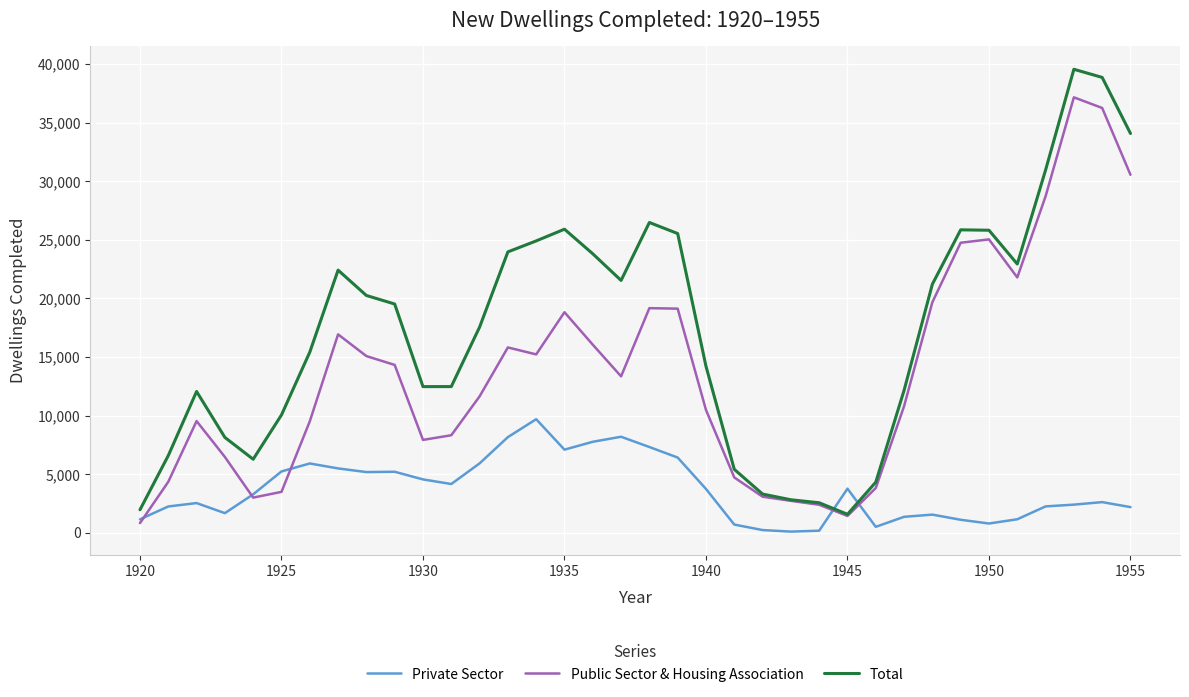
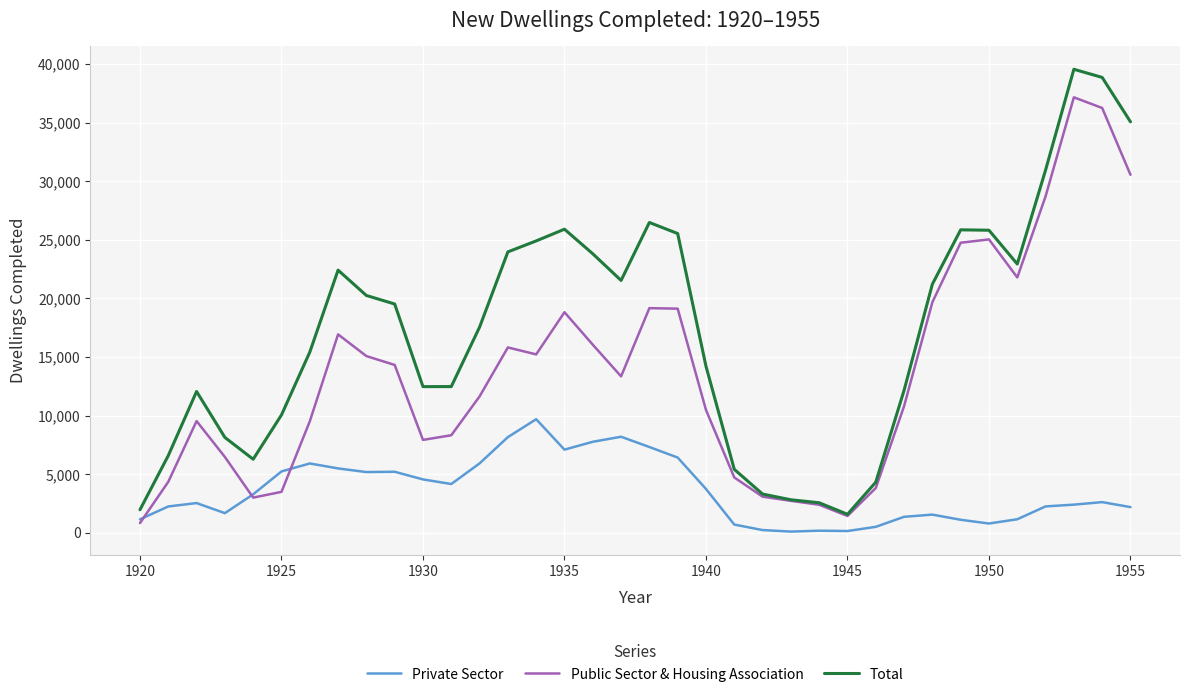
Private Sector, 1945: 3,800 -> 100
Total, 1955: 34,100 -> 35,100
